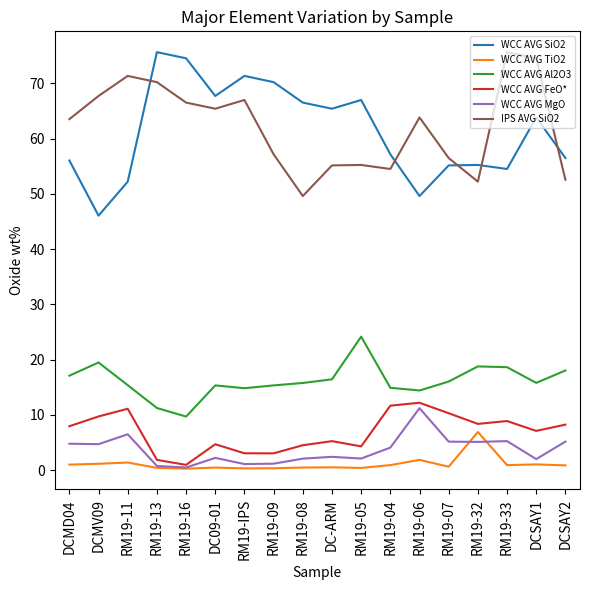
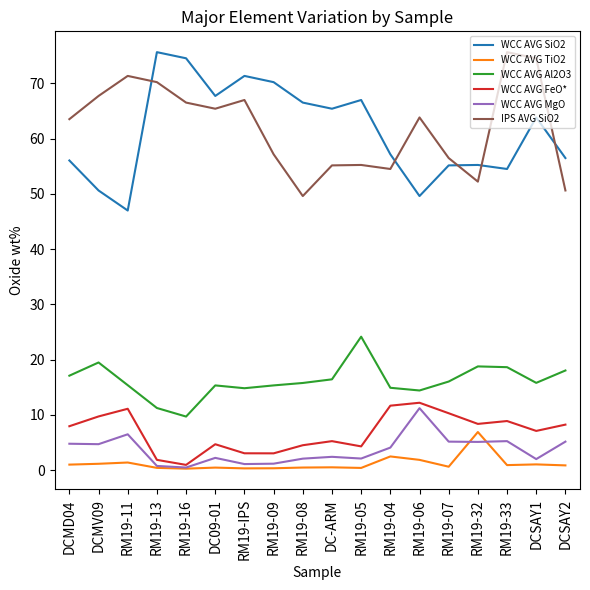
WCC AVG SiO2, DCMV09: 46 -> 51
WCC AVG SiO2, RM19-11: 52 -> 47
WCC AVG TiO2, RM19-04: 1 -> 2
IPS AVG SiO2, DCSAY2: 53 -> 51
